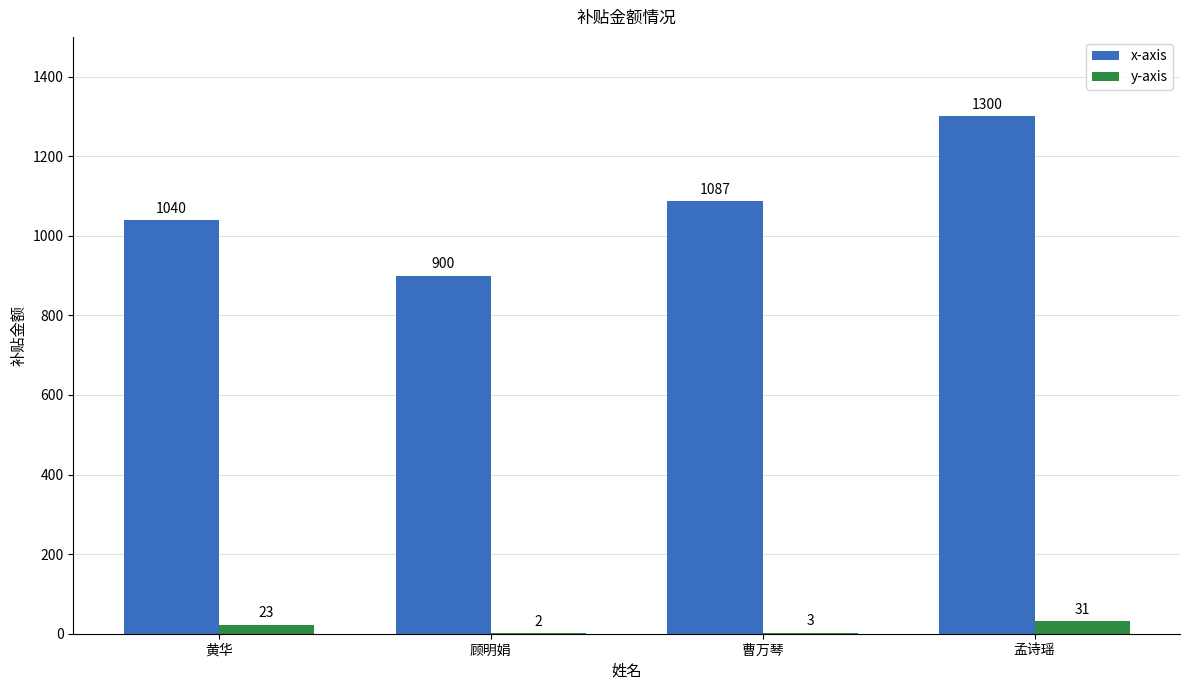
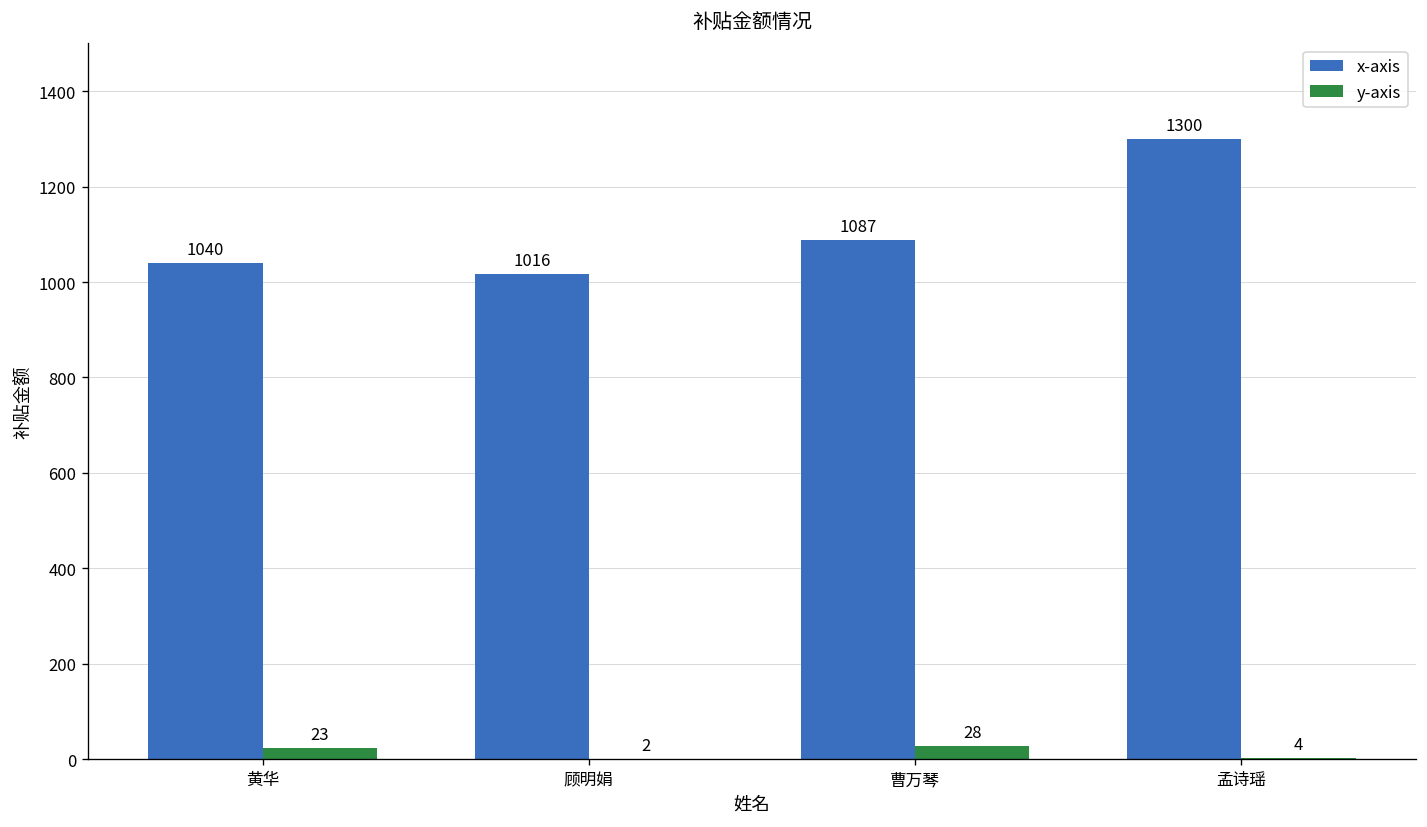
x-axis, 顾明娟: 900 -> 1016
y-axis, 曹万琴: 3 -> 28
y-axis, 孟诗瑶: 31 -> 4
